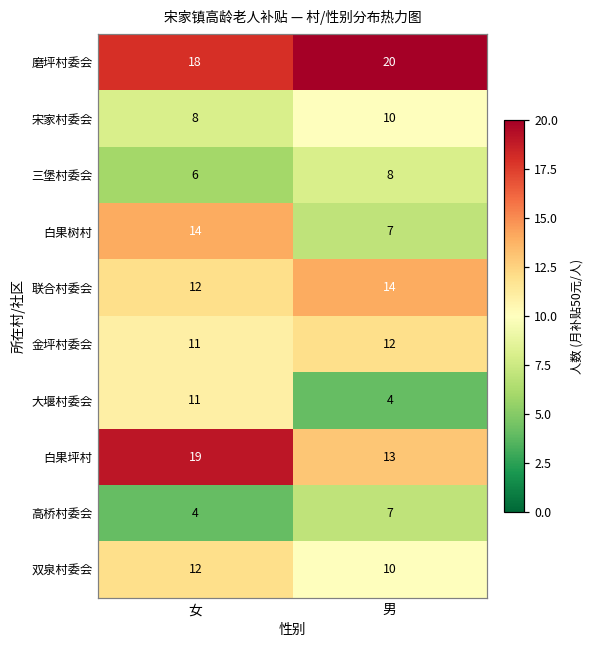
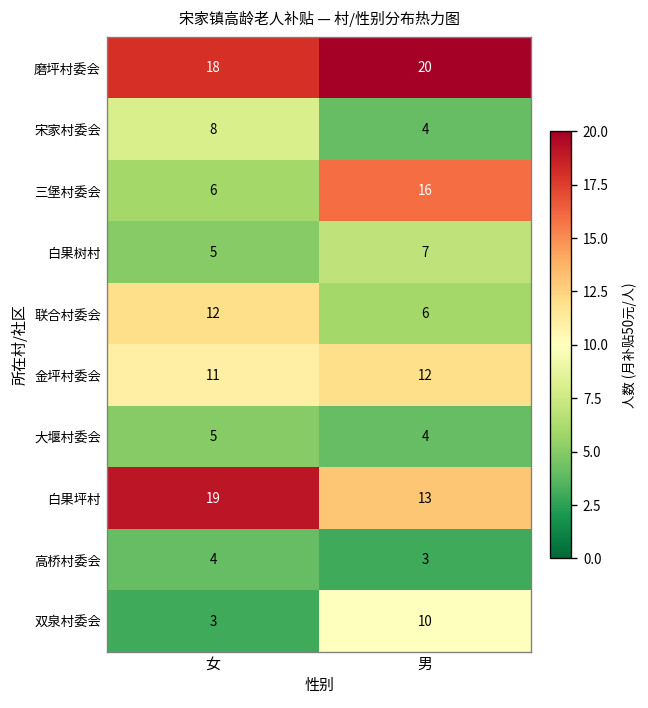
宋家村委会, 男: 10 -> 4
三堡村委会, 男: 8 -> 16
白果树村, 女: 14 -> 5
联合村委会, 男: 14 -> 6
大堰村委会, 女: 11 -> 5
高桥村委会, 男: 7 -> 3
双泉村委会, 女: 12 -> 3
